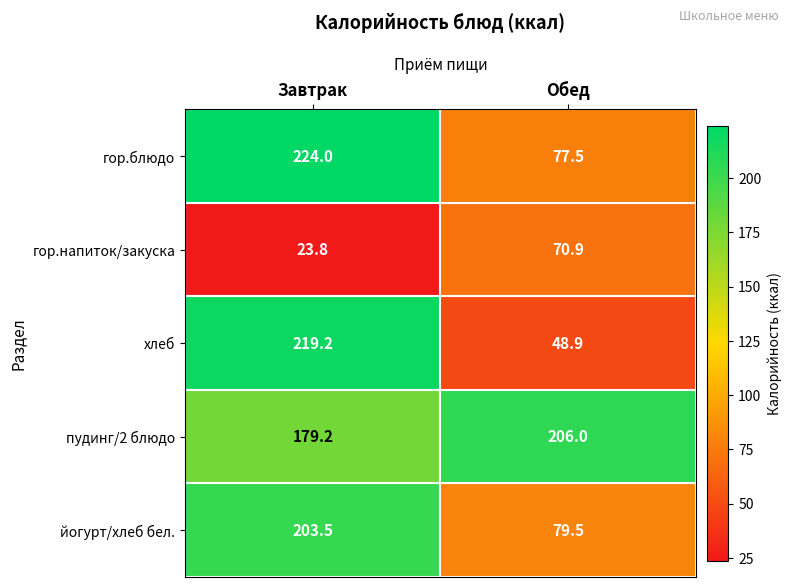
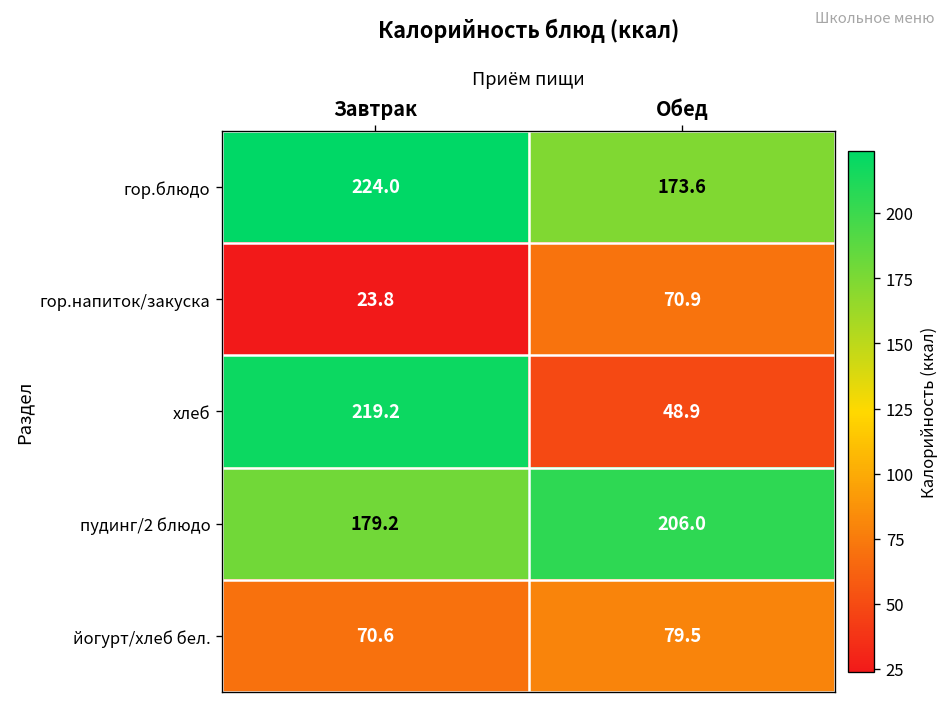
гор.блюдо, Обед: 77.5 -> 173.6
йогурт/хлеб бел., Завтрак: 203.5 -> 70.6
